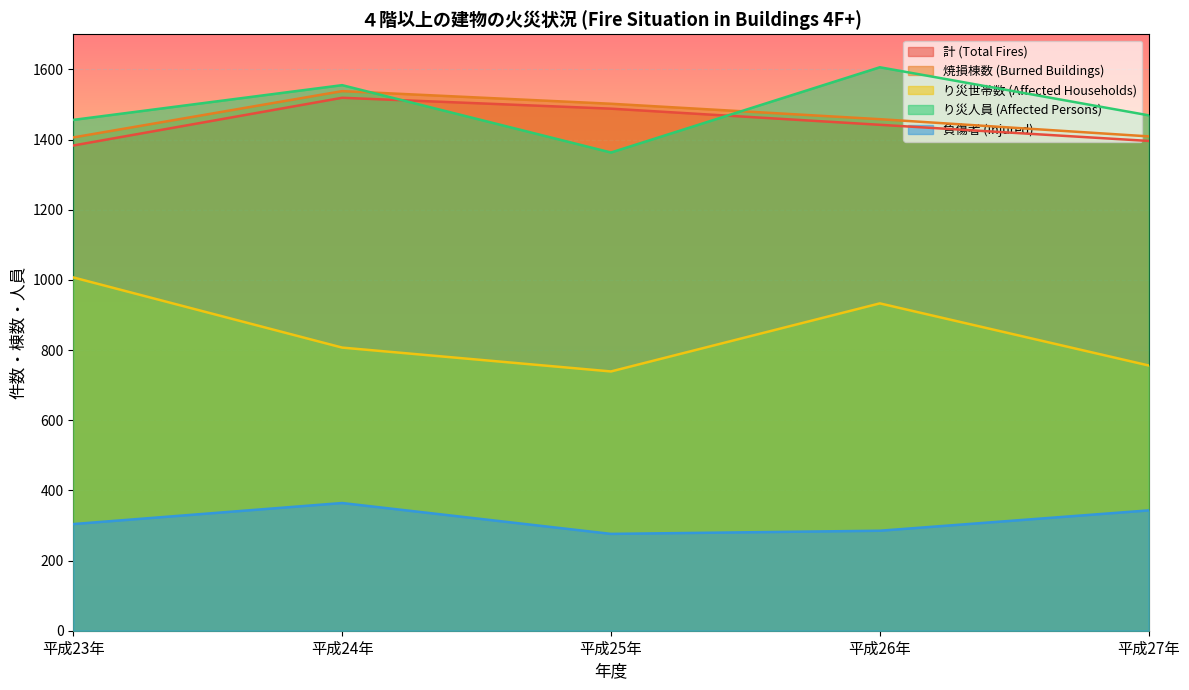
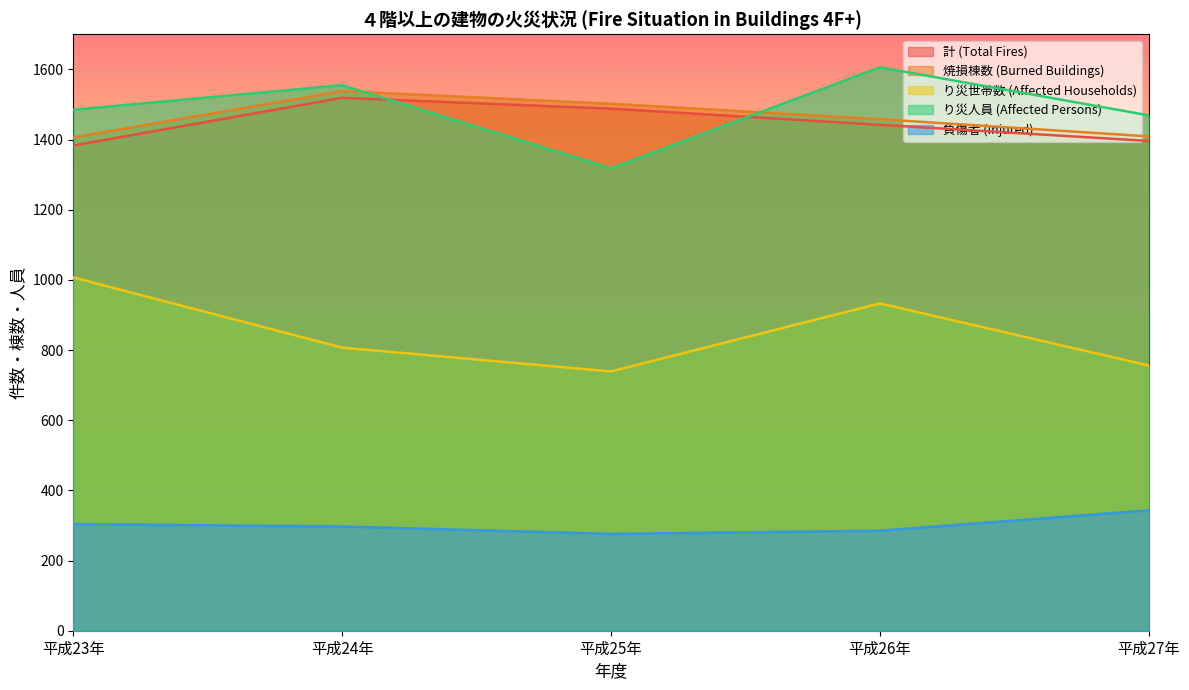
り災人員 (Affected Persons), 平成23年: 1460 -> 1490
負傷者 (Injured), 平成24年: 360 -> 300
り災人員 (Affected Persons), 平成25年: 1360 -> 1320
